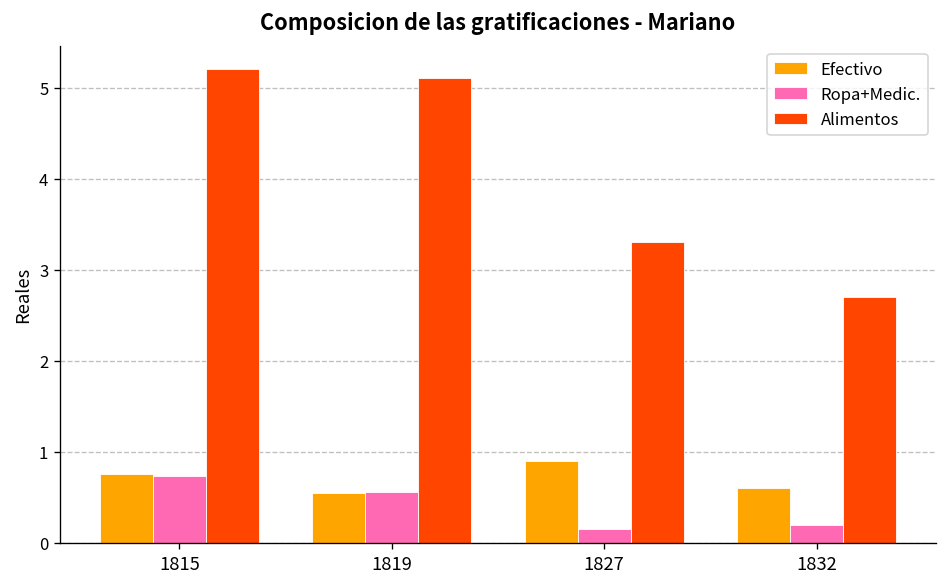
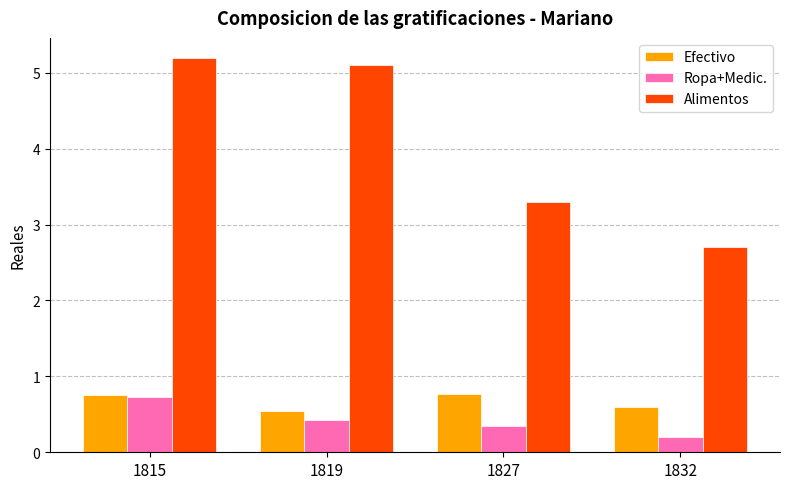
Ropa+Medic., 1819: 0.6 -> 0.4
Efectivo, 1827: 0.9 -> 0.8
Ropa+Medic., 1827: 0.2 -> 0.3
